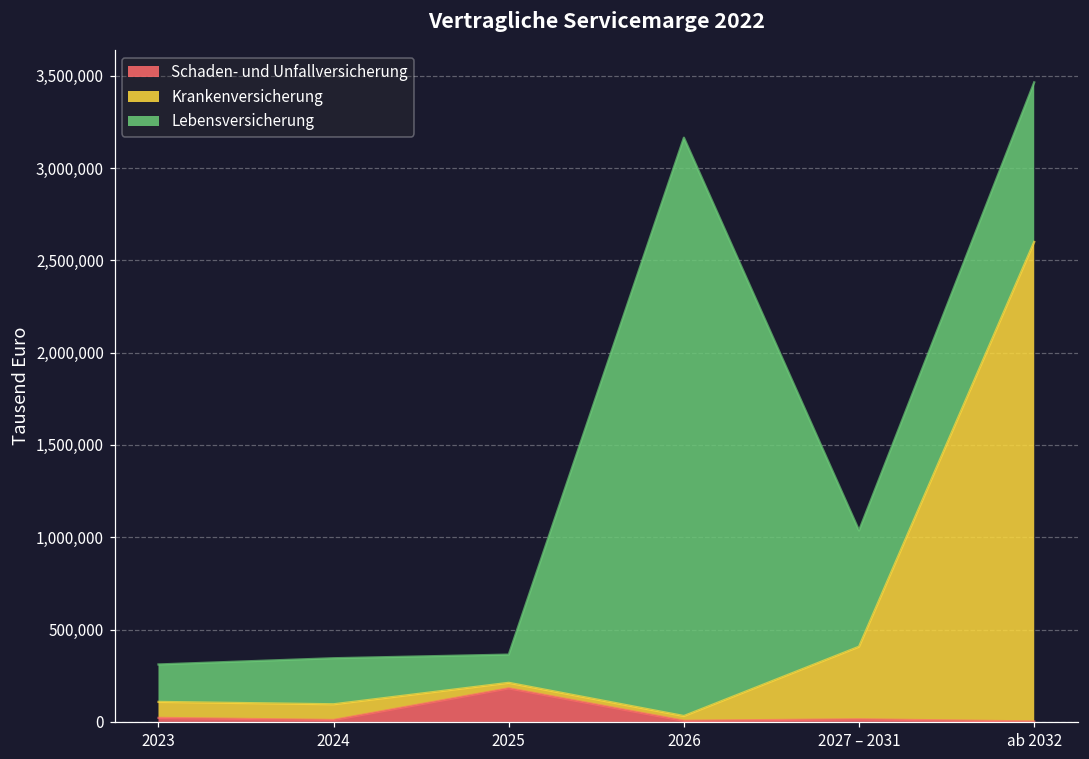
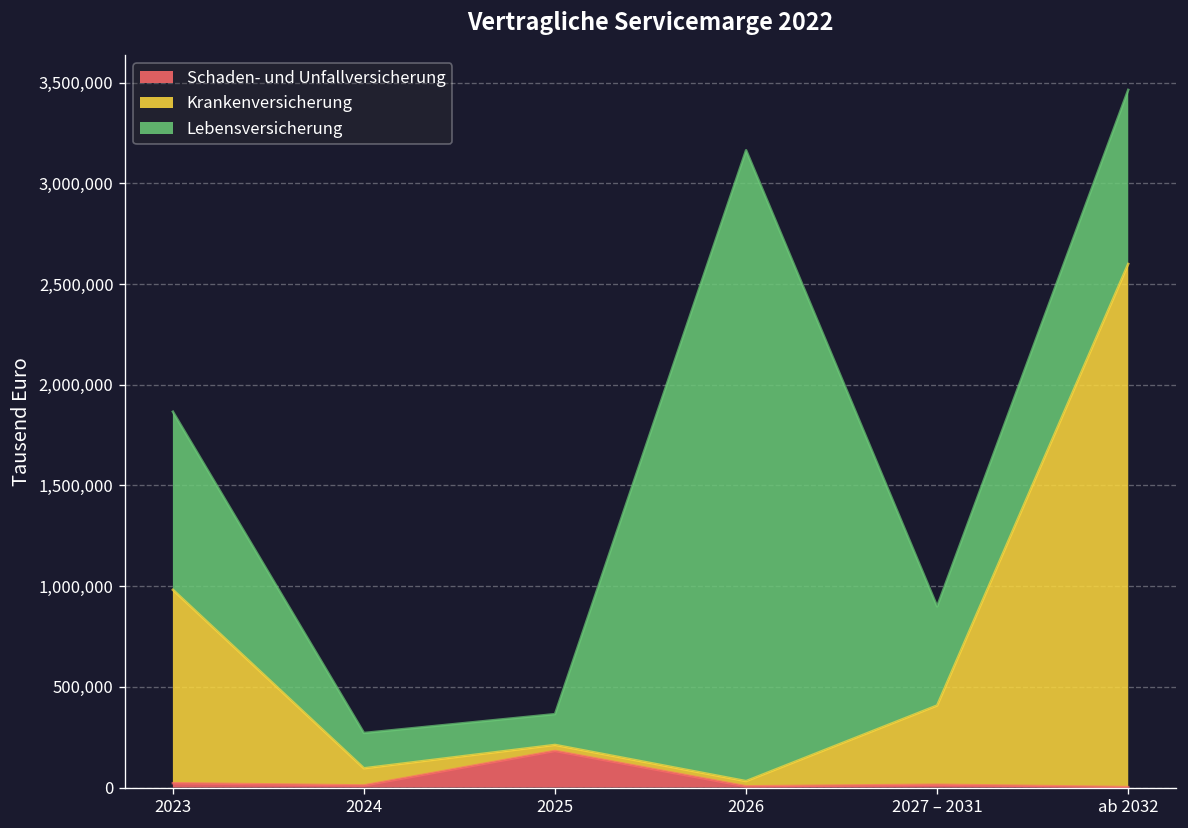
Krankenversicherung, 2023: 90,000 -> 960,000
Lebensversicherung, 2023: 200,000 -> 880,000
Lebensversicherung, 2024: 250,000 -> 180,000
Lebensversicherung, 2027 – 2031: 630,000 -> 490,000
